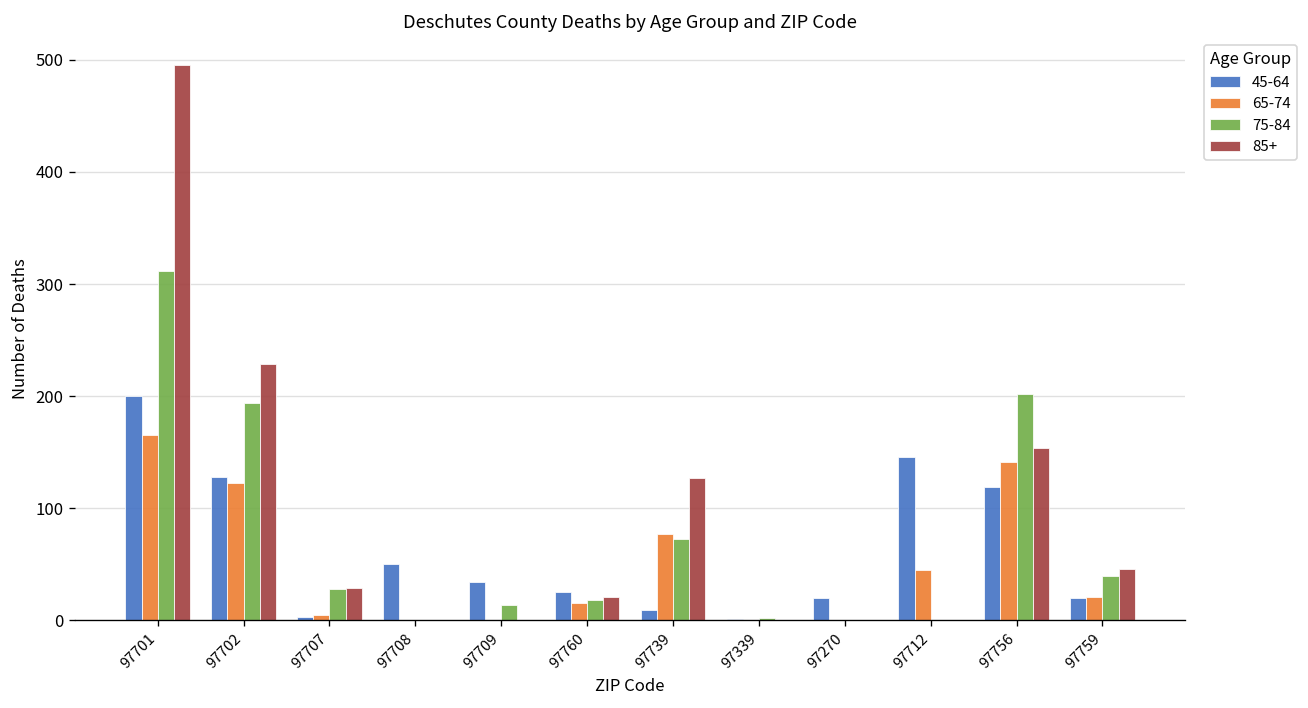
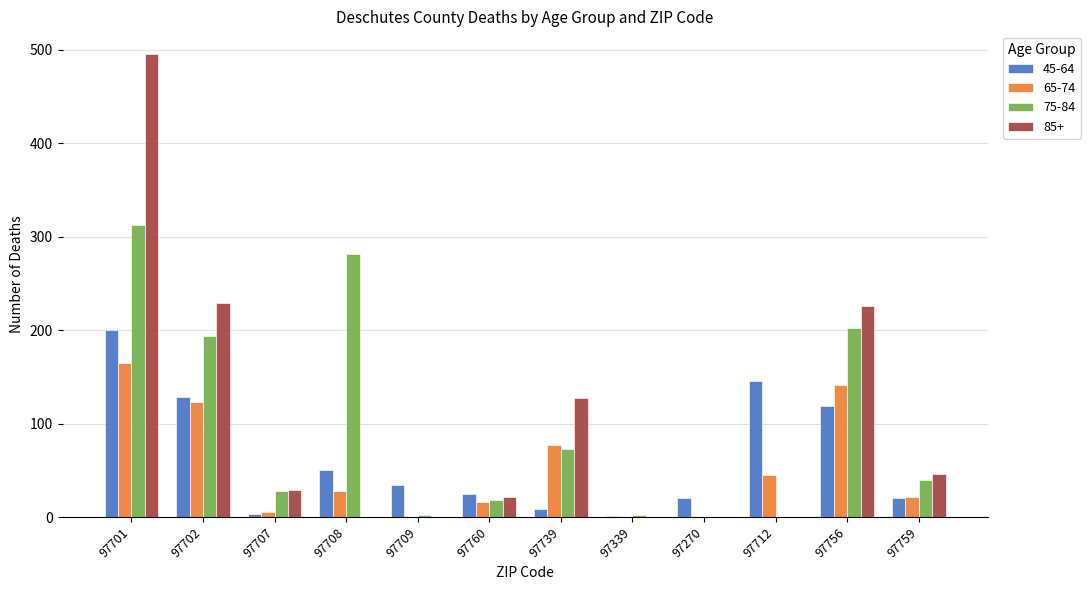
65-74, 97708: 0 -> 30
75-84, 97708: 0 -> 280
75-84, 97709: 10 -> 0
85+, 97756: 150 -> 230
